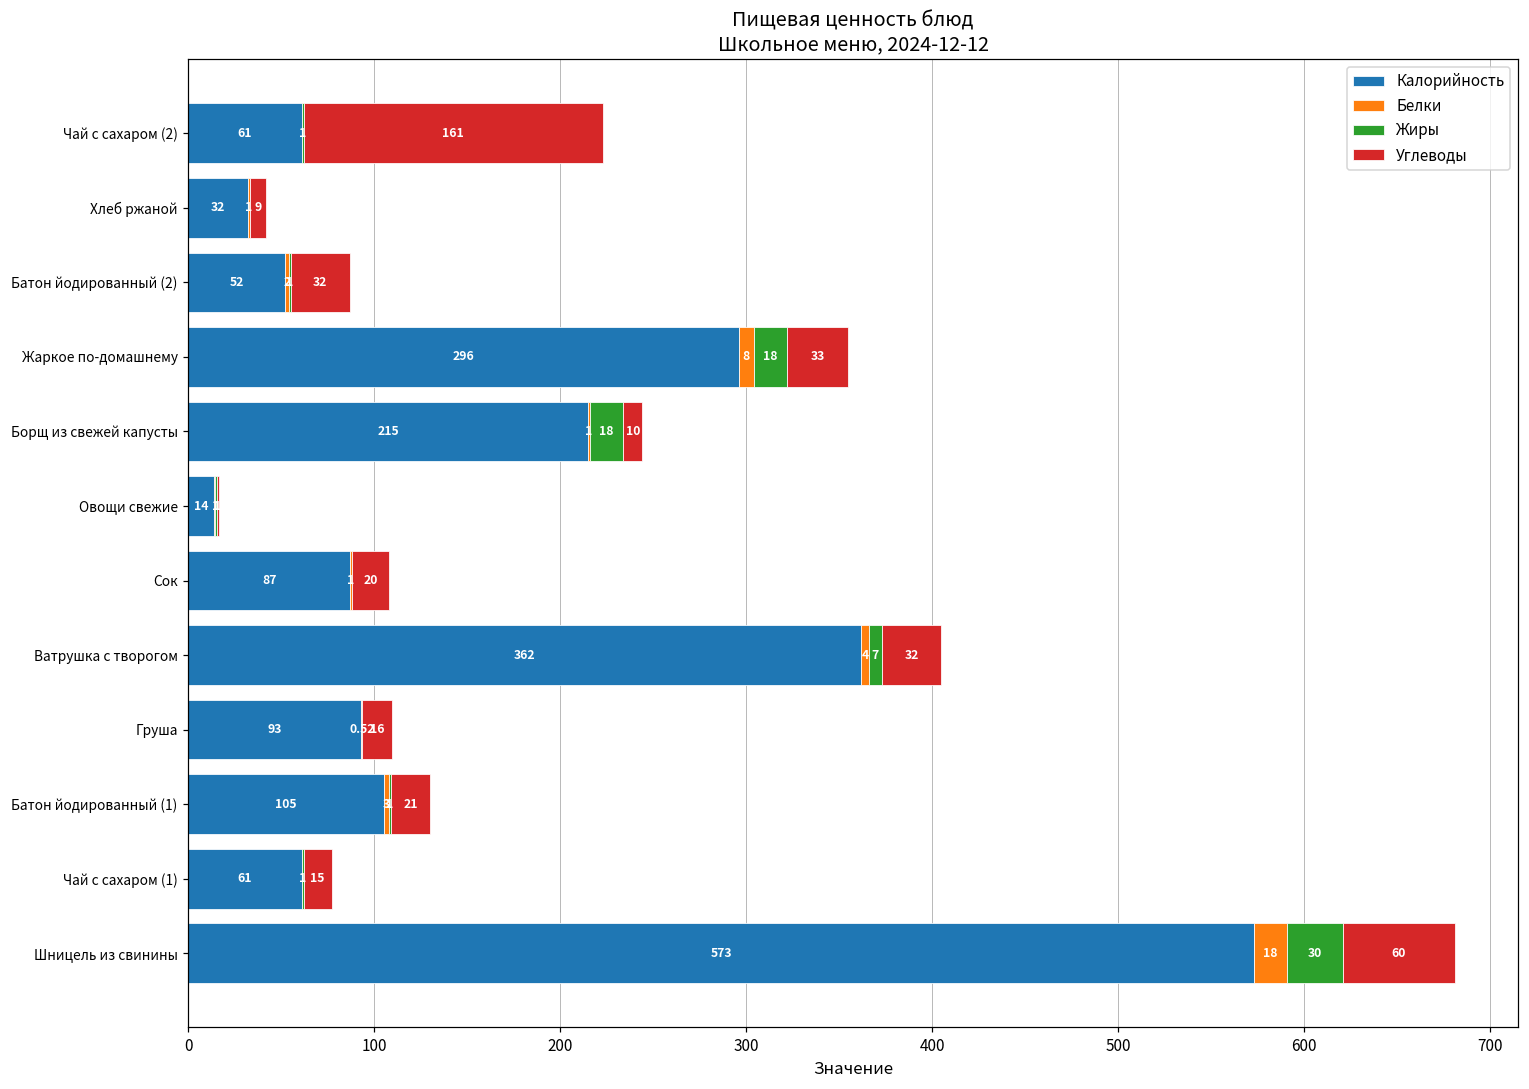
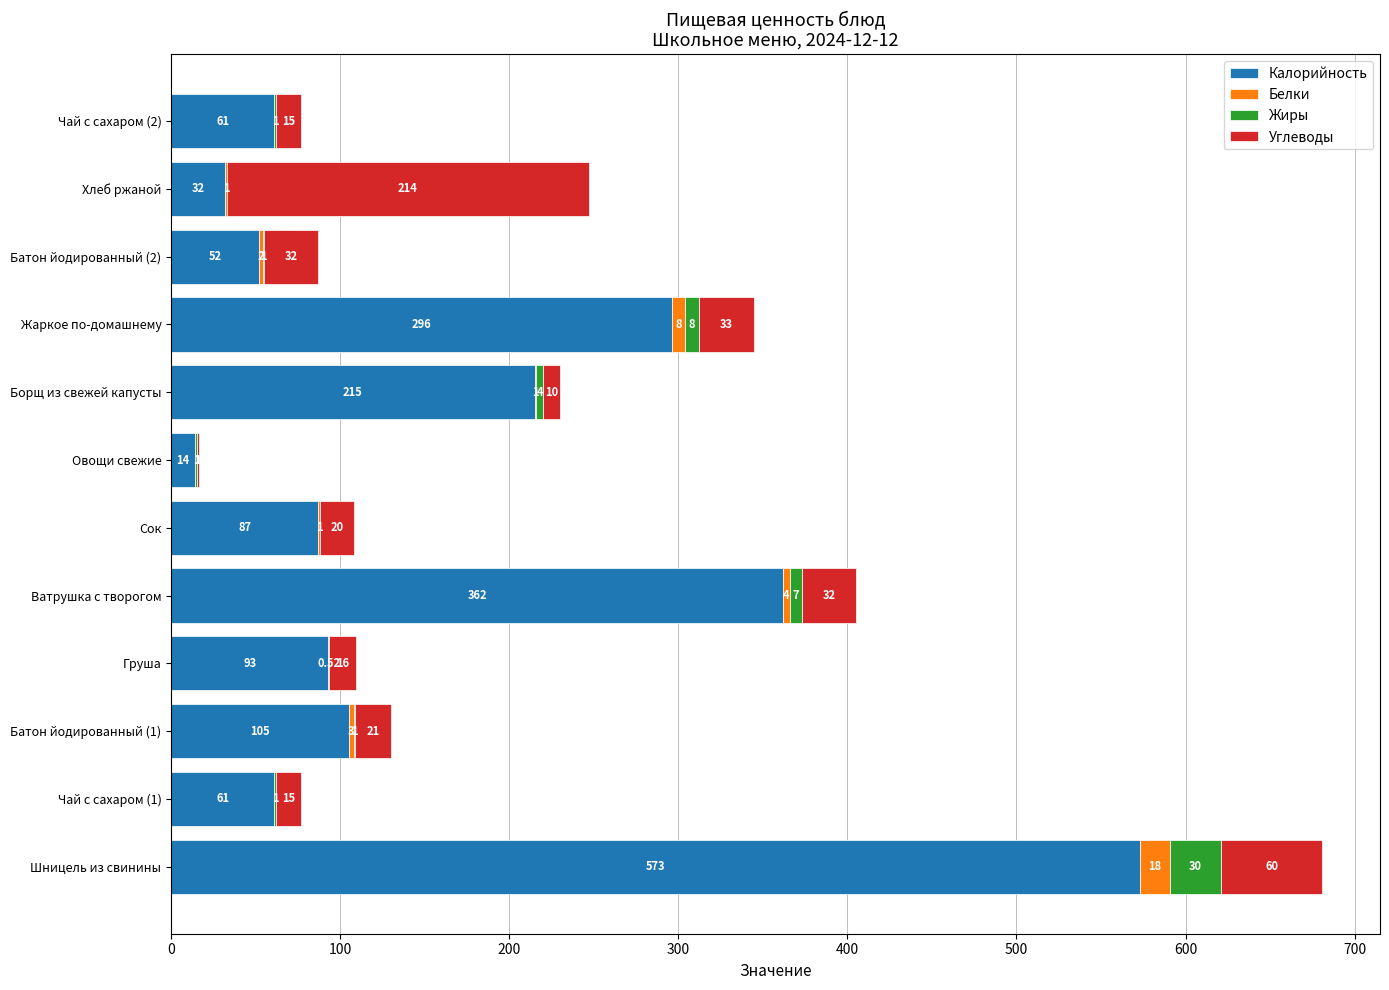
Углеводы, Чай с сахаром (2): 161 -> 15
Углеводы, Хлеб ржаной: 9 -> 214
Жиры, Жаркое по-домашнему: 18 -> 8
Жиры, Борщ из свежей капусты: 18 -> 4
